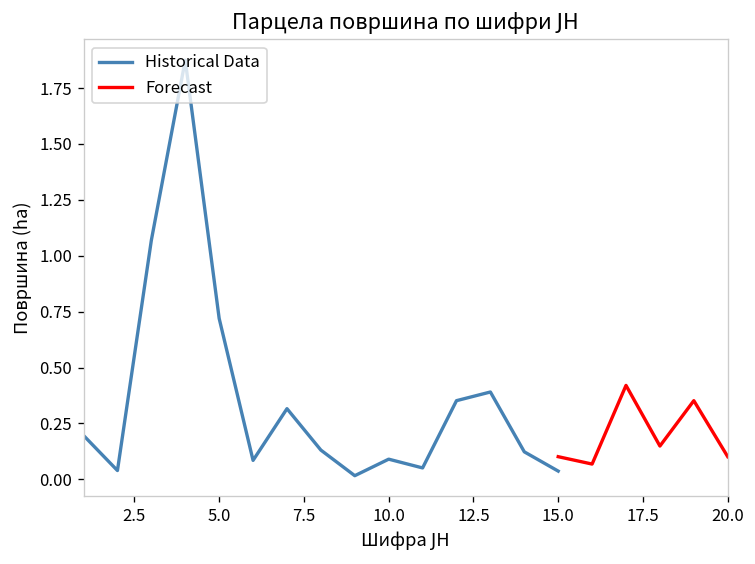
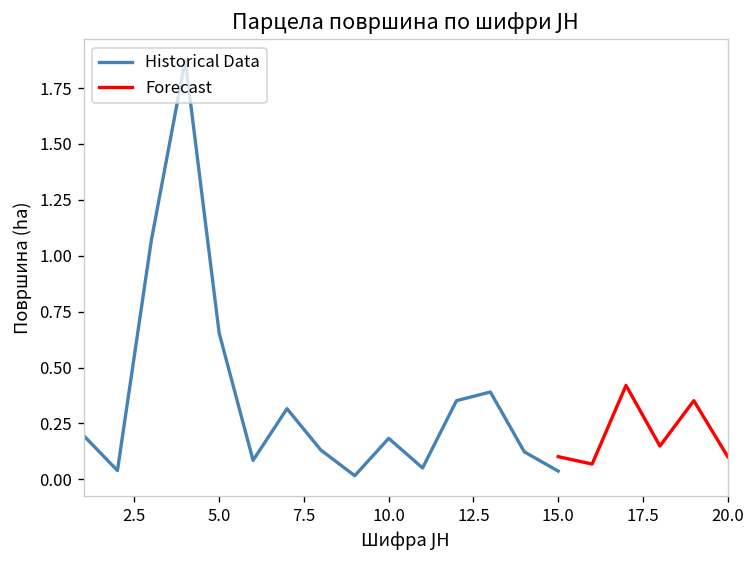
Historical Data, 5.0: 0.72 -> 0.65
Historical Data, 10.0: 0.09 -> 0.18
